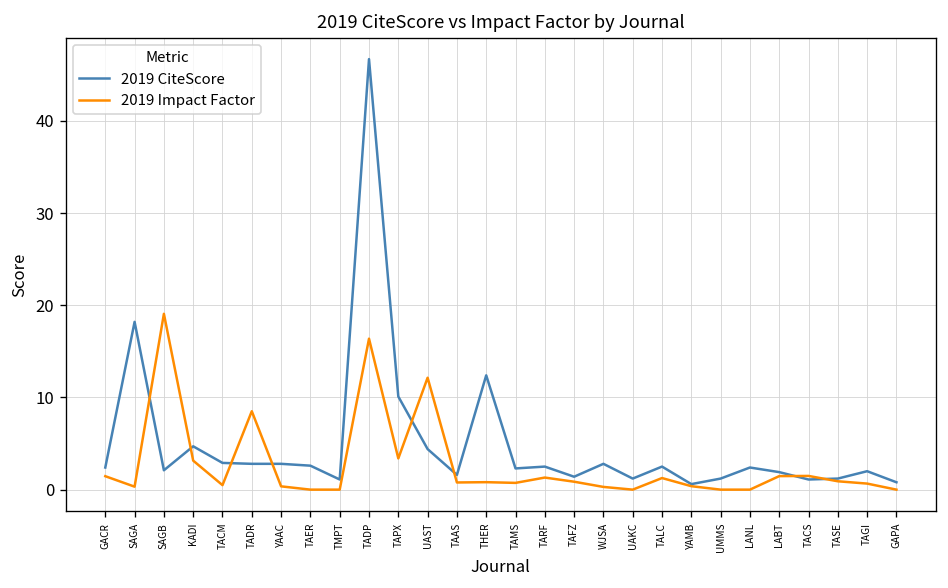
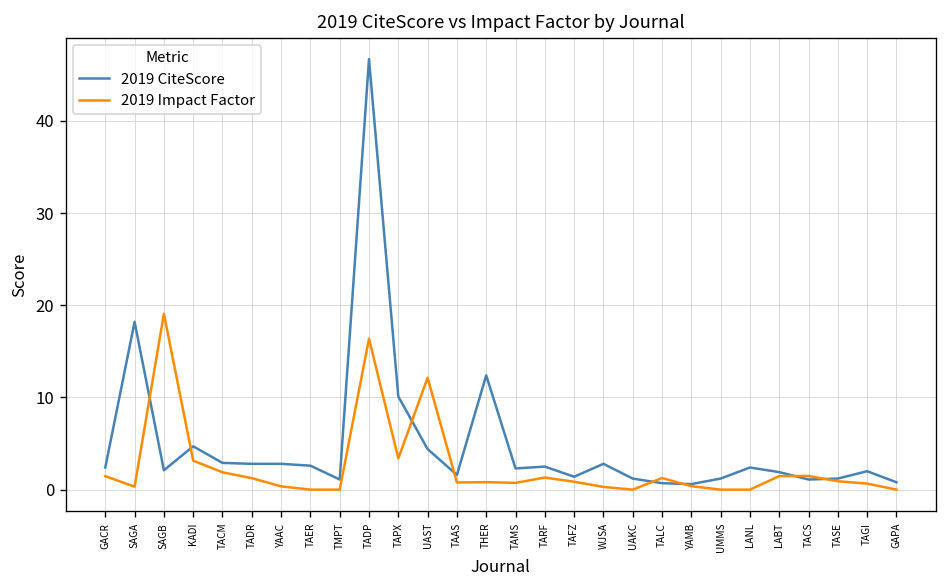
2019 Impact Factor, TACM: 0 -> 2
2019 Impact Factor, TADR: 9 -> 1
2019 CiteScore, TALC: 3 -> 1
